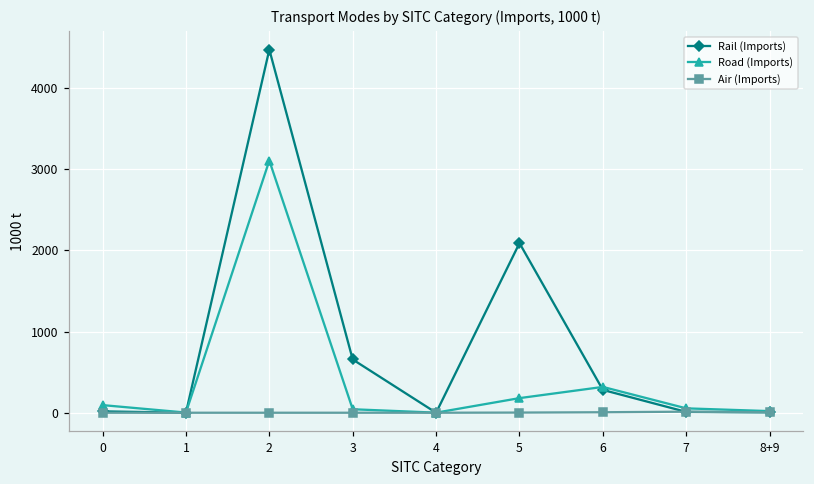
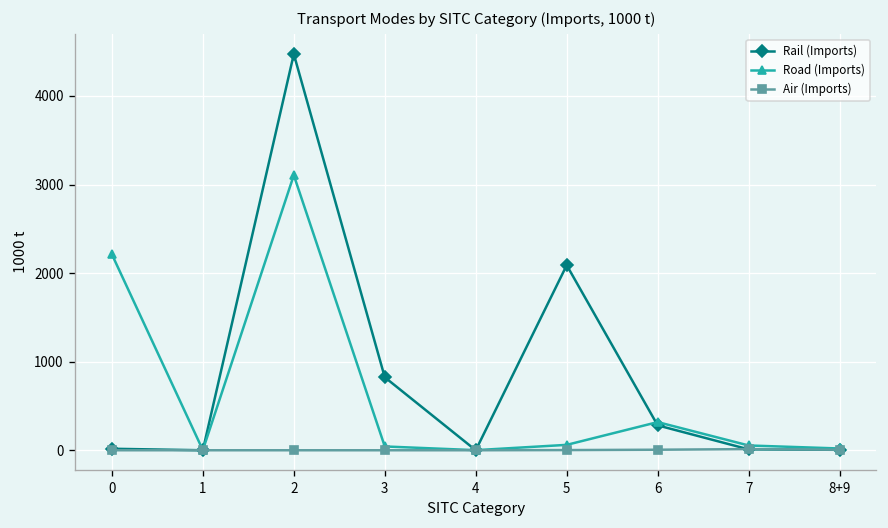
Road (Imports), 0: 100 -> 2200
Rail (Imports), 3: 700 -> 800
Road (Imports), 5: 200 -> 100
